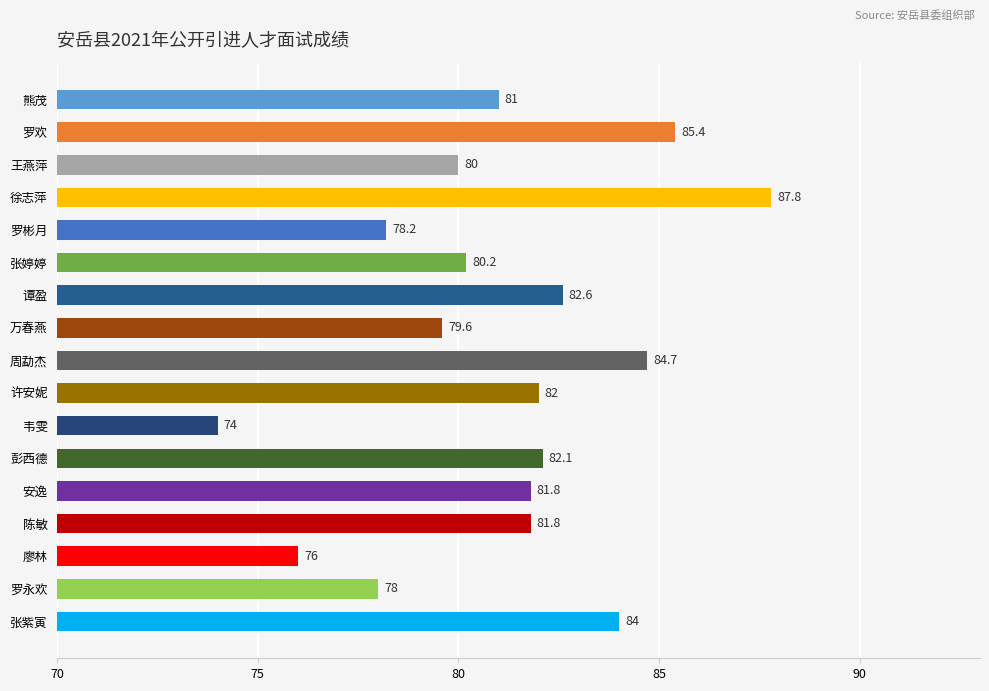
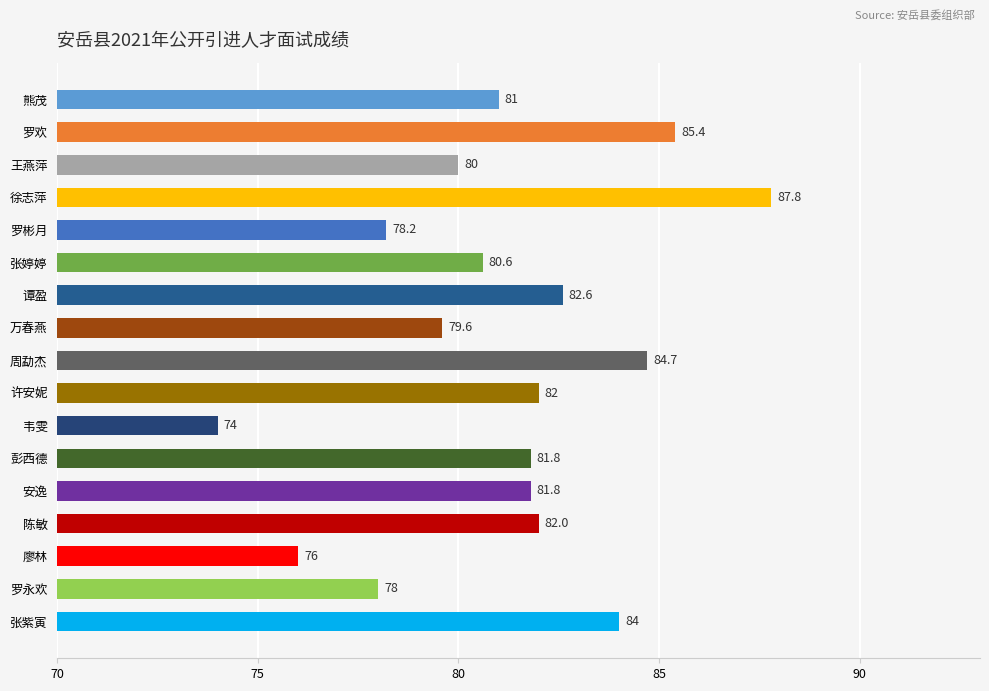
张婷婷: 80.2 -> 80.6
彭西德: 82.1 -> 81.8
陈敏: 81.8 -> 82.0
